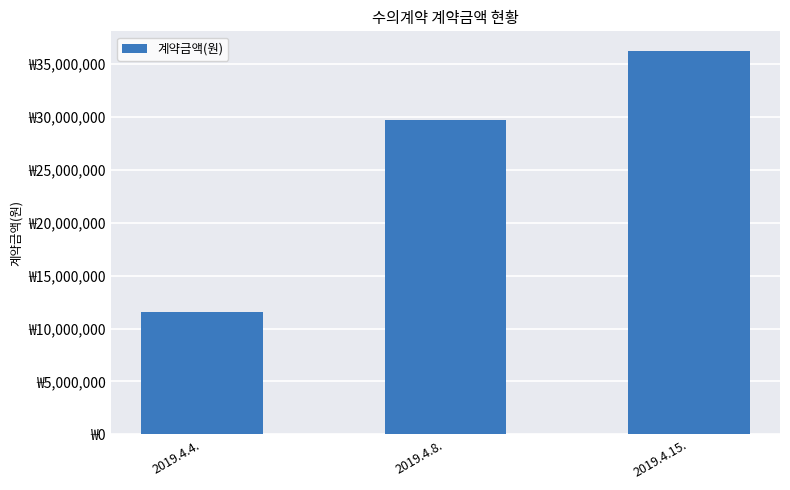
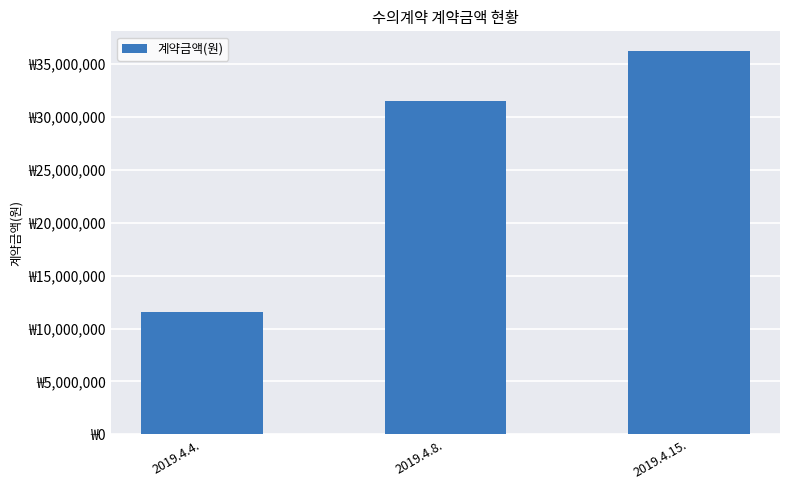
2019.4.8.: ₩29,700,000 -> ₩31,500,000
